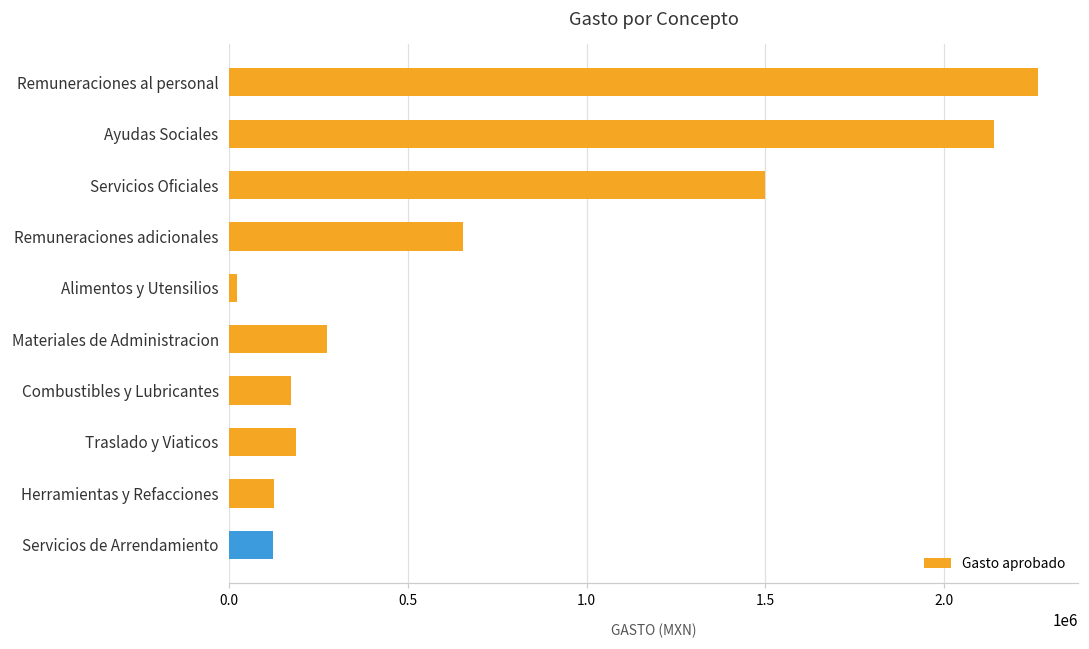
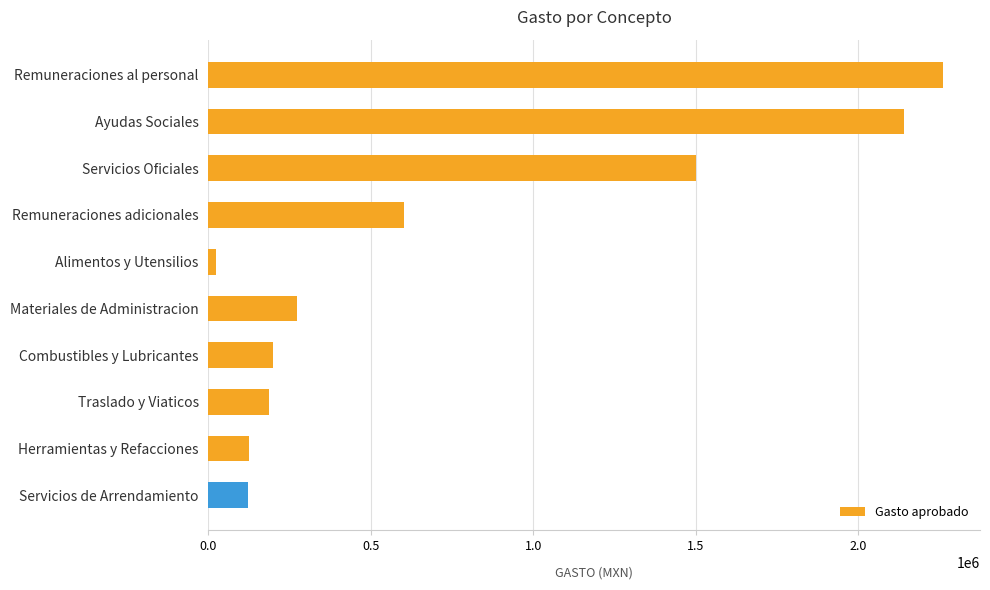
Remuneraciones adicionales: 650000 -> 600000
Combustibles y Lubricantes: 170000 -> 200000
